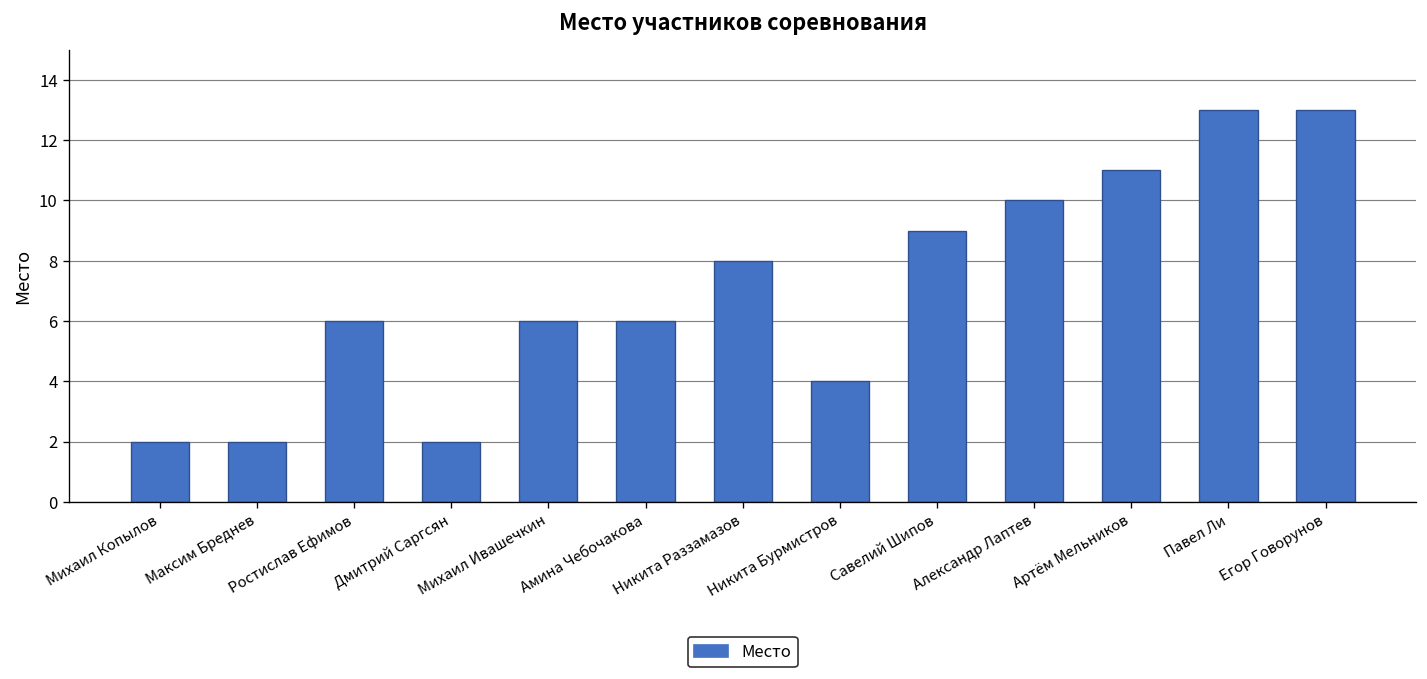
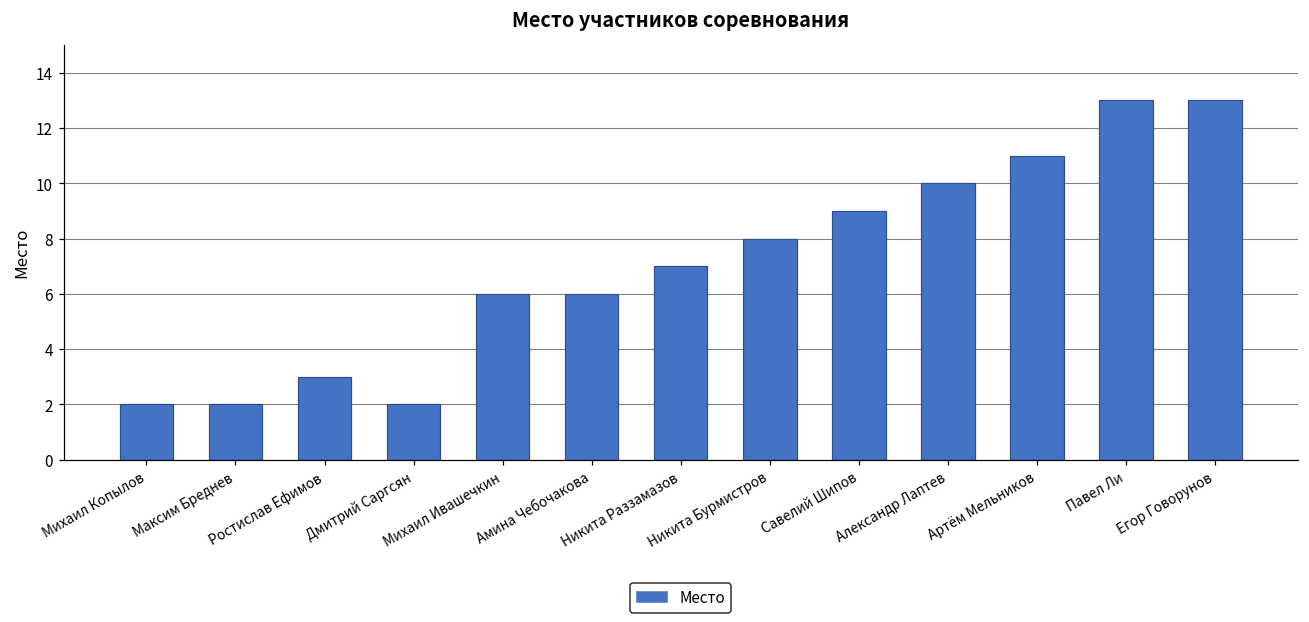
Ростислав Ефимов: 6 -> 3
Никита Раззамазов: 8 -> 7
Никита Бурмистров: 4 -> 8
